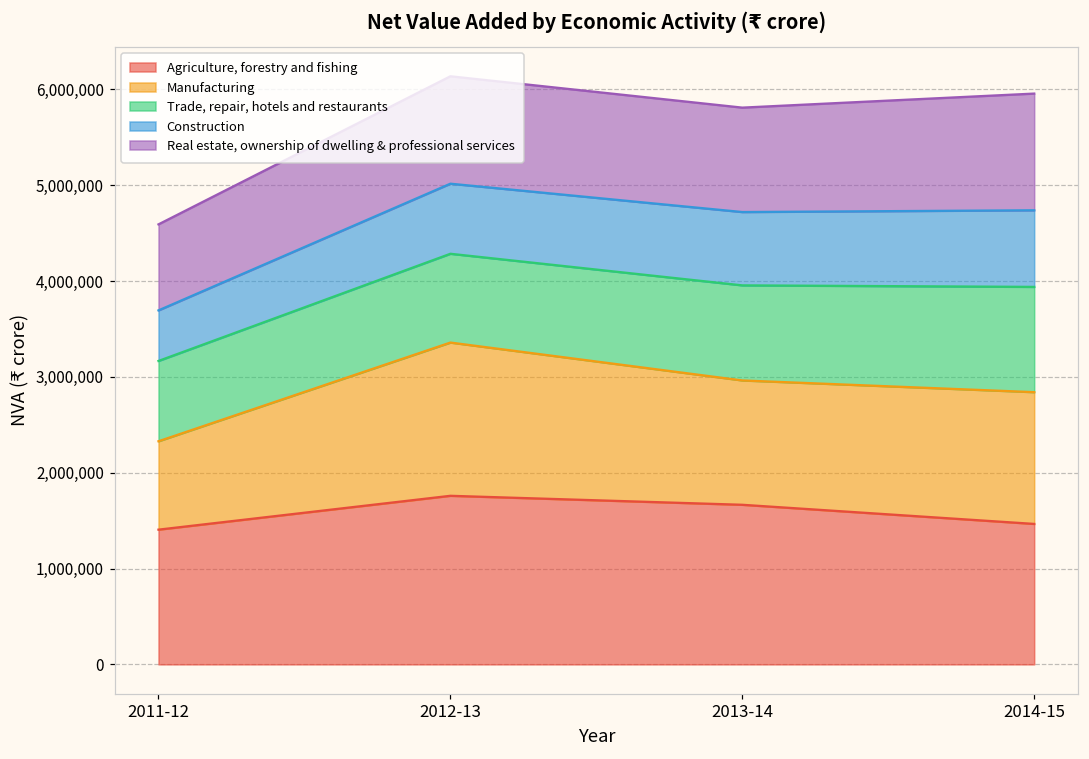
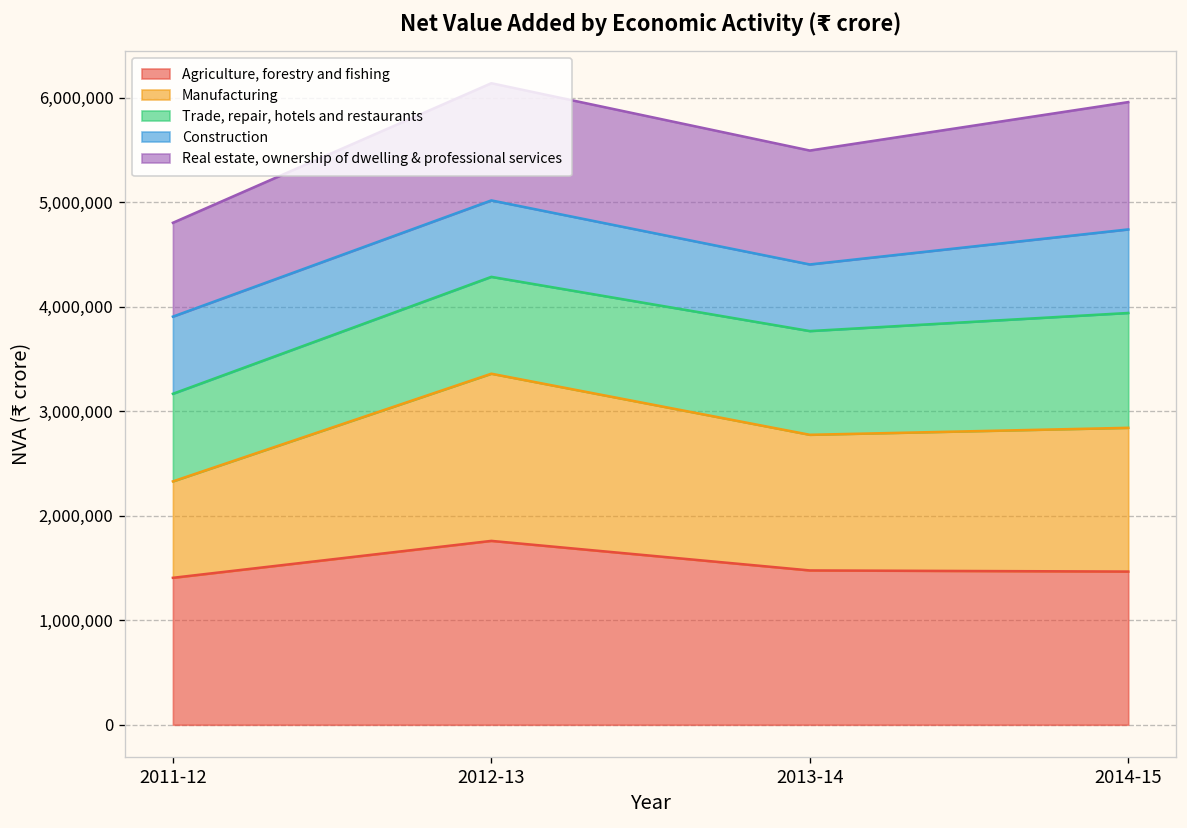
Construction, 2011-12: 500,000 -> 700,000
Agriculture, forestry and fishing, 2013-14: 1,700,000 -> 1,500,000
Construction, 2013-14: 800,000 -> 600,000
